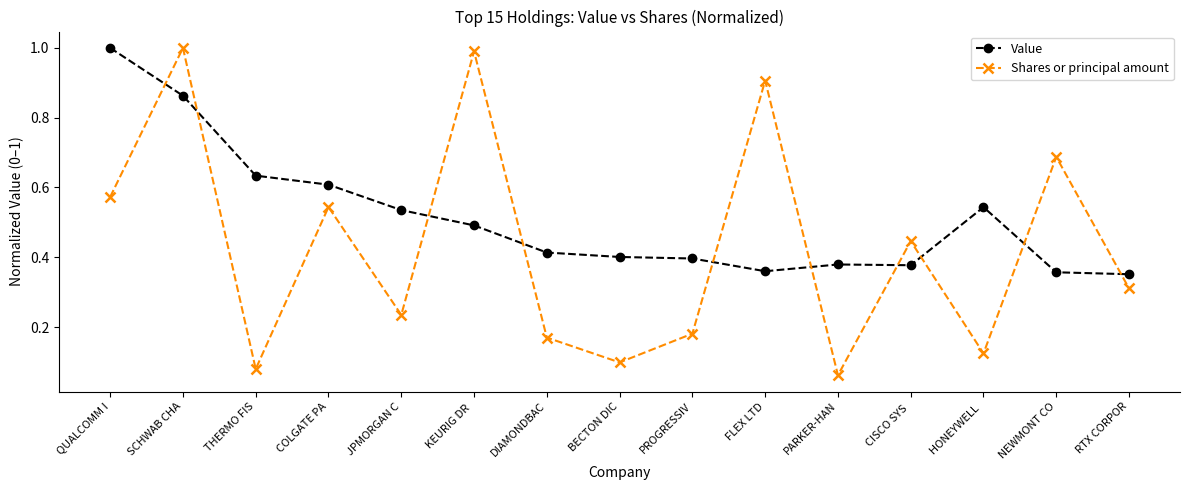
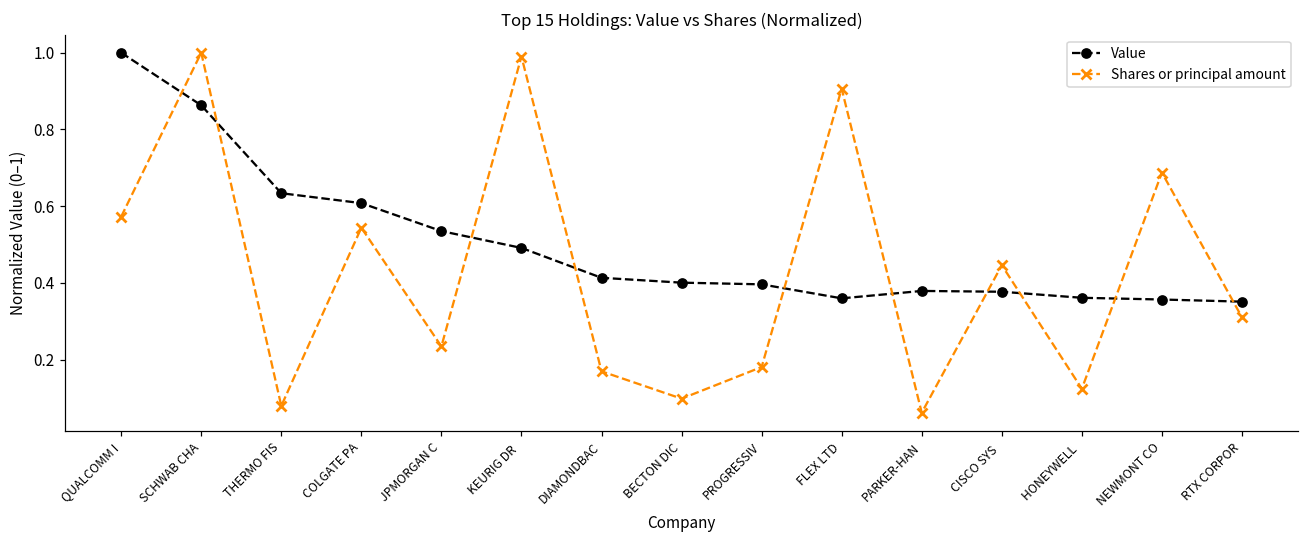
Value, HONEYWELL: 0.54 -> 0.36
